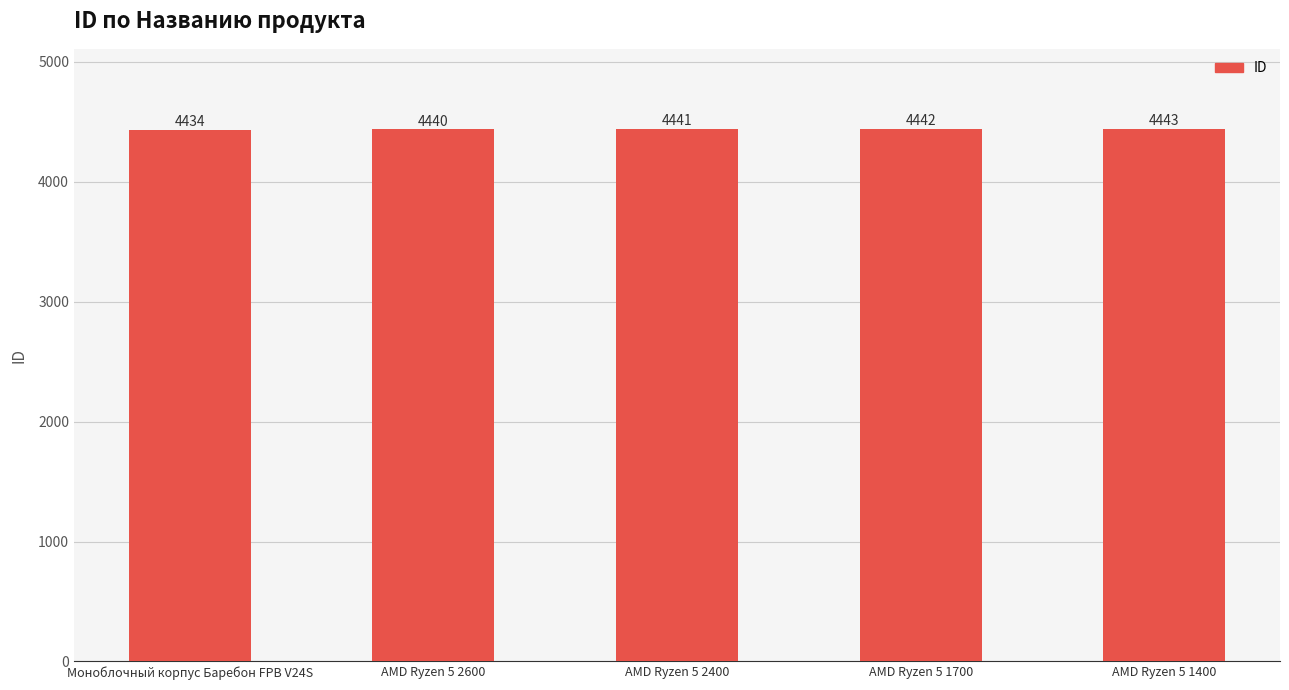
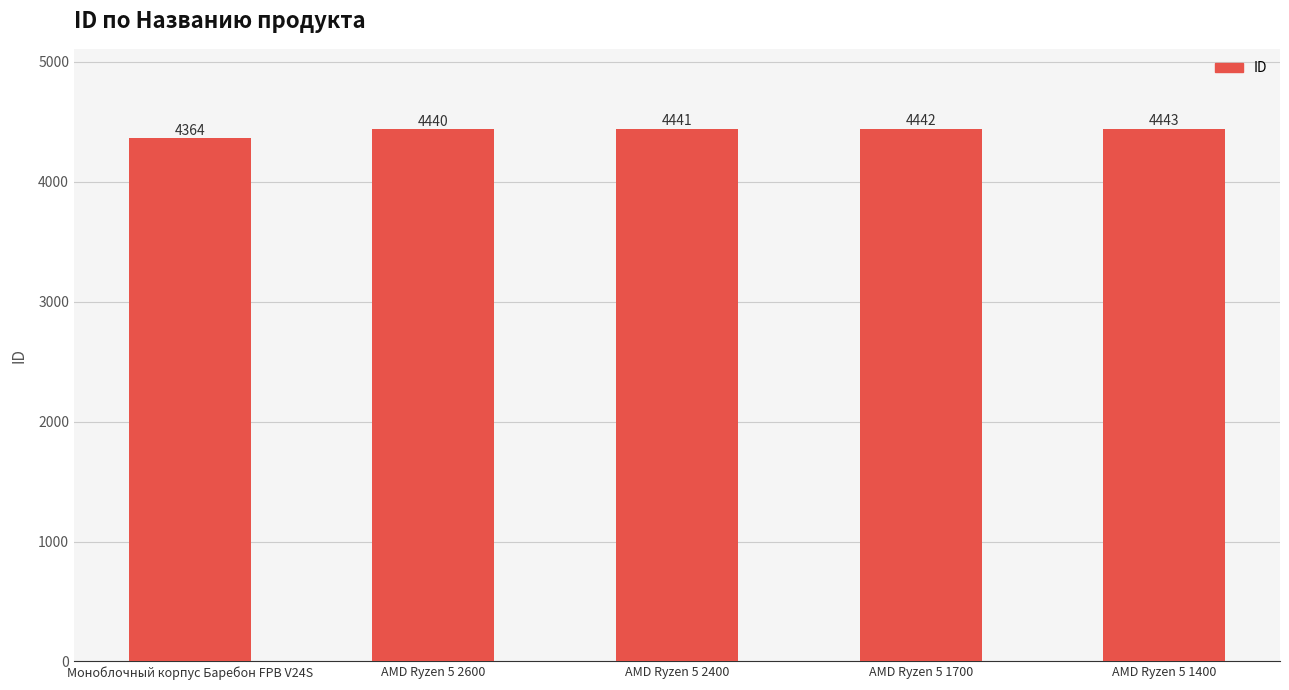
Моноблочный корпус Баребон FPB V24S: 4434 -> 4364
